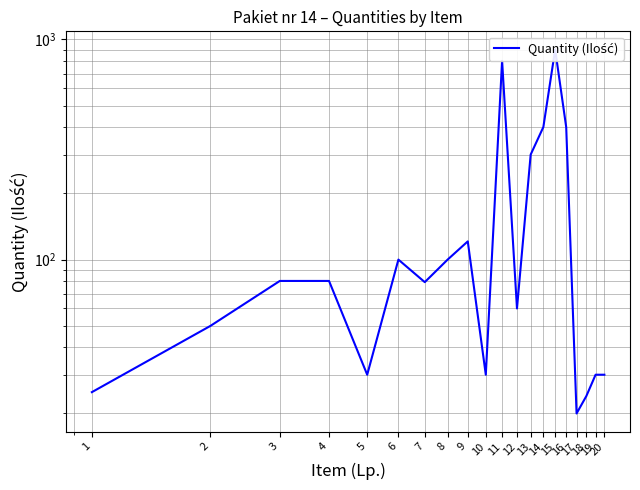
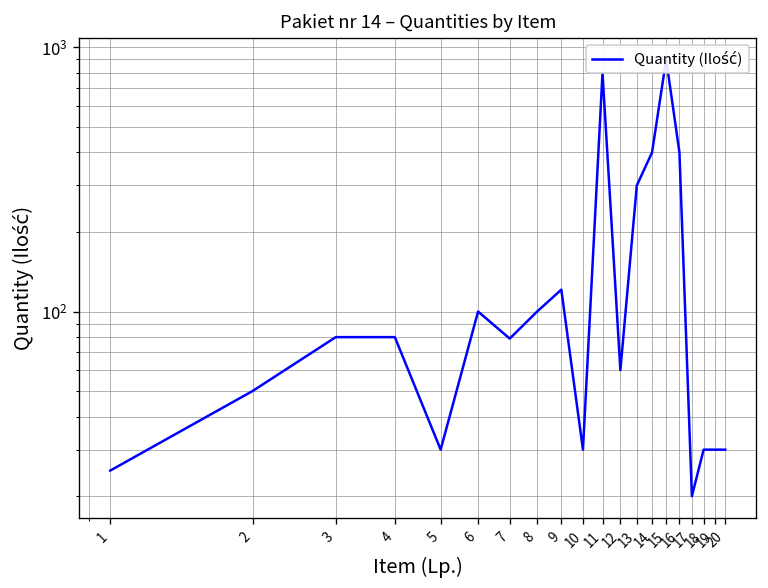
18: 24 -> 30
